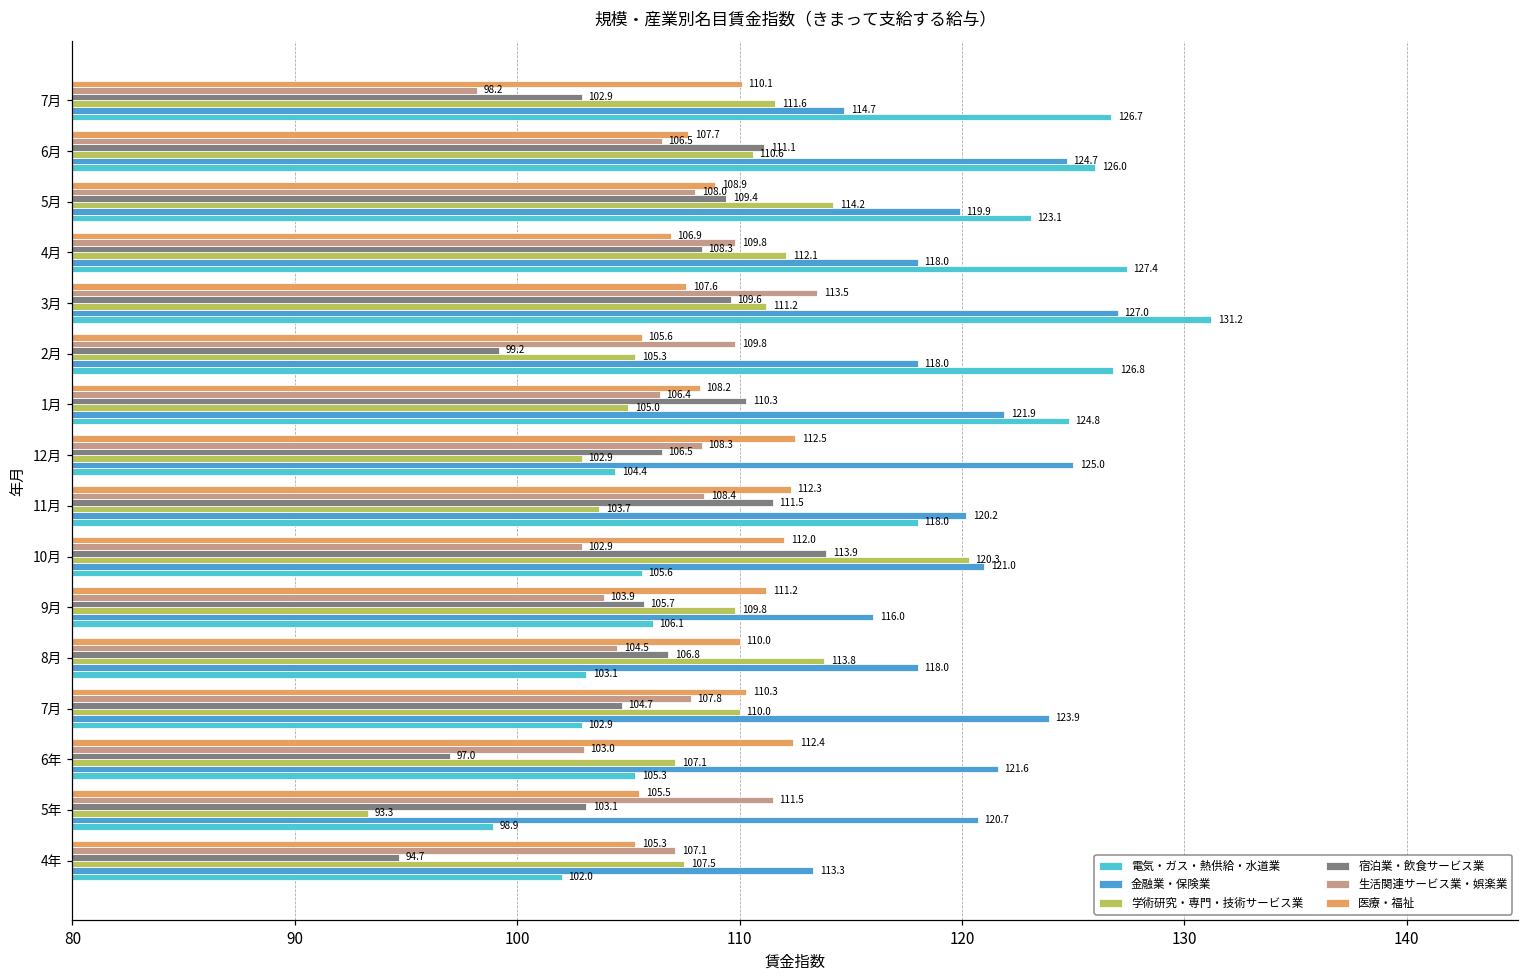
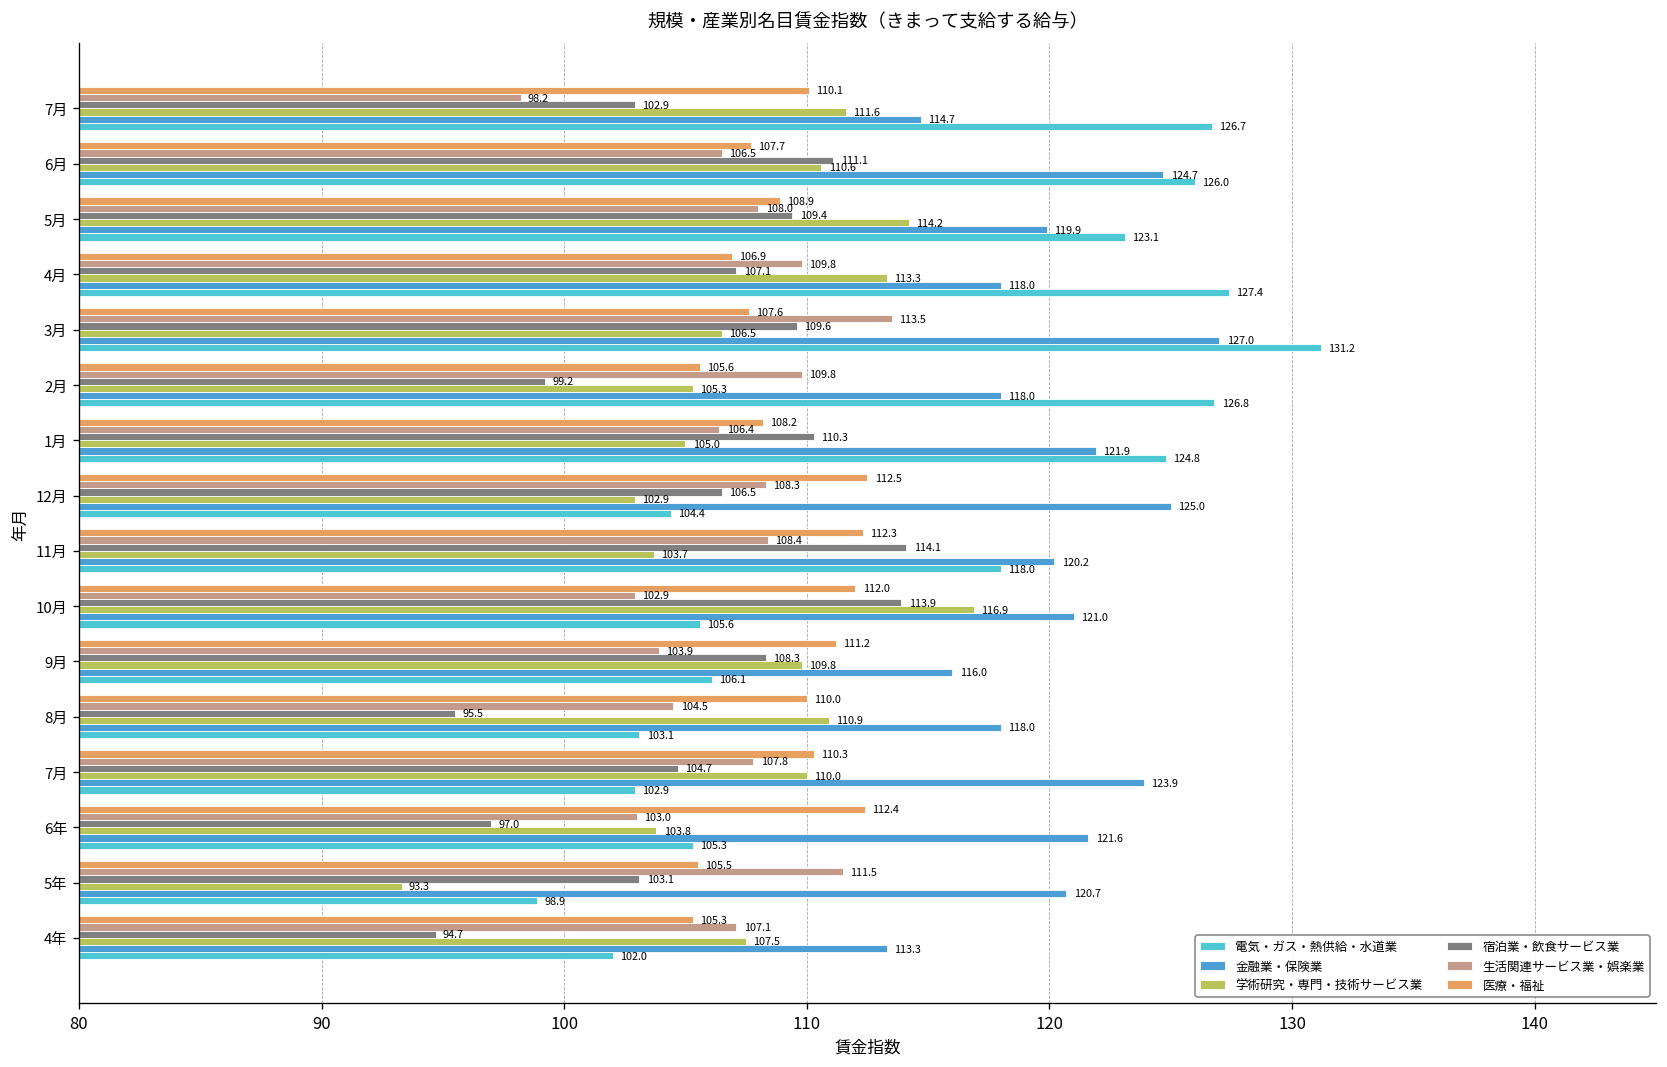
宿泊業・飲食サービス業, 4月: 108.3 -> 107.1
学術研究・専門・技術サービス業, 4月: 112.1 -> 113.3
学術研究・専門・技術サービス業, 3月: 111.2 -> 106.5
宿泊業・飲食サービス業, 11月: 111.5 -> 114.1
学術研究・専門・技術サービス業, 10月: 120.3 -> 116.9
宿泊業・飲食サービス業, 9月: 105.7 -> 108.3
宿泊業・飲食サービス業, 8月: 106.8 -> 95.5
学術研究・専門・技術サービス業, 8月: 113.8 -> 110.9
学術研究・専門・技術サービス業, 6年: 107.1 -> 103.8
